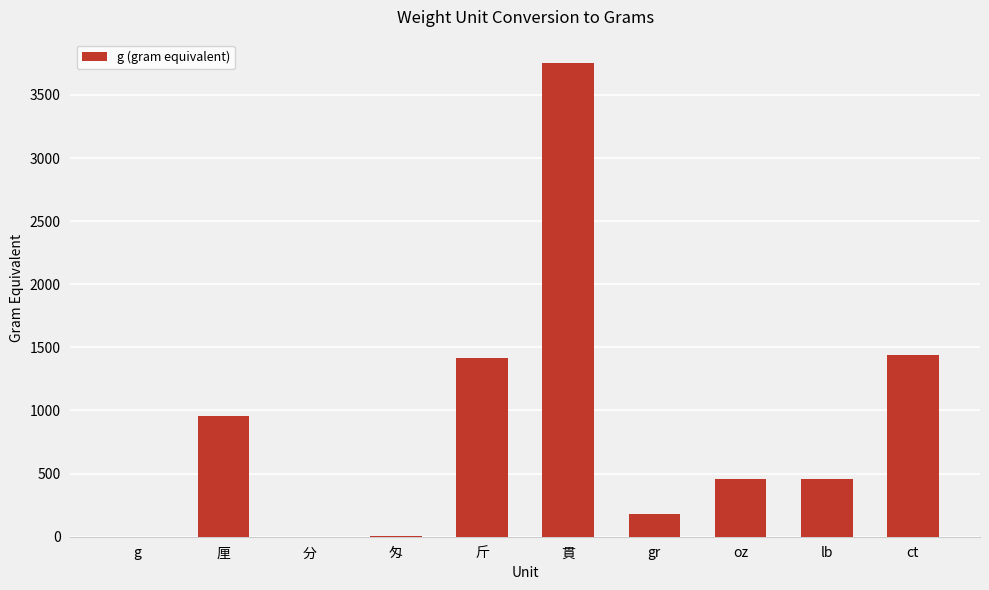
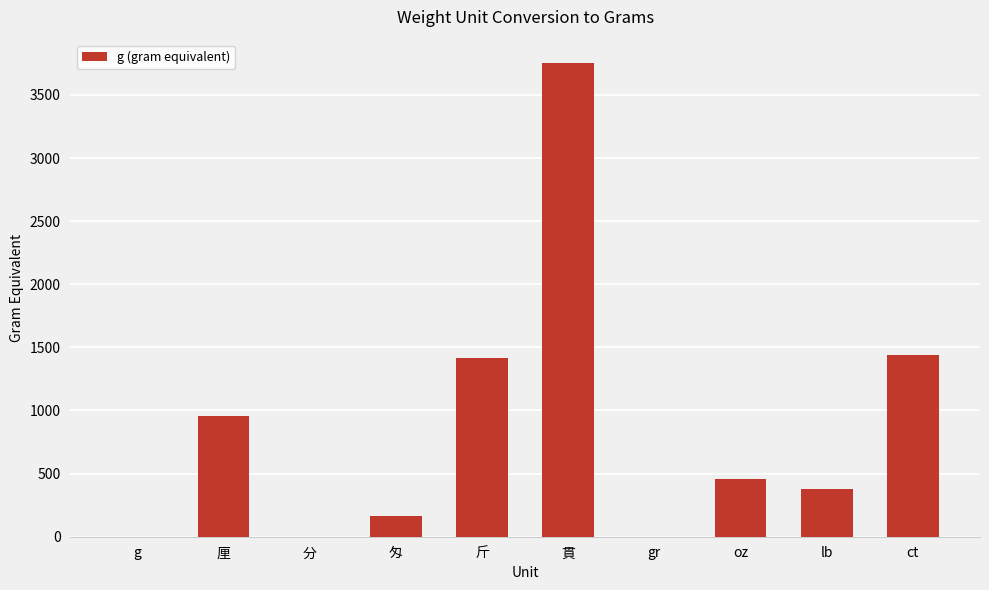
匁: 0 -> 160
gr: 180 -> 0
lb: 450 -> 380
